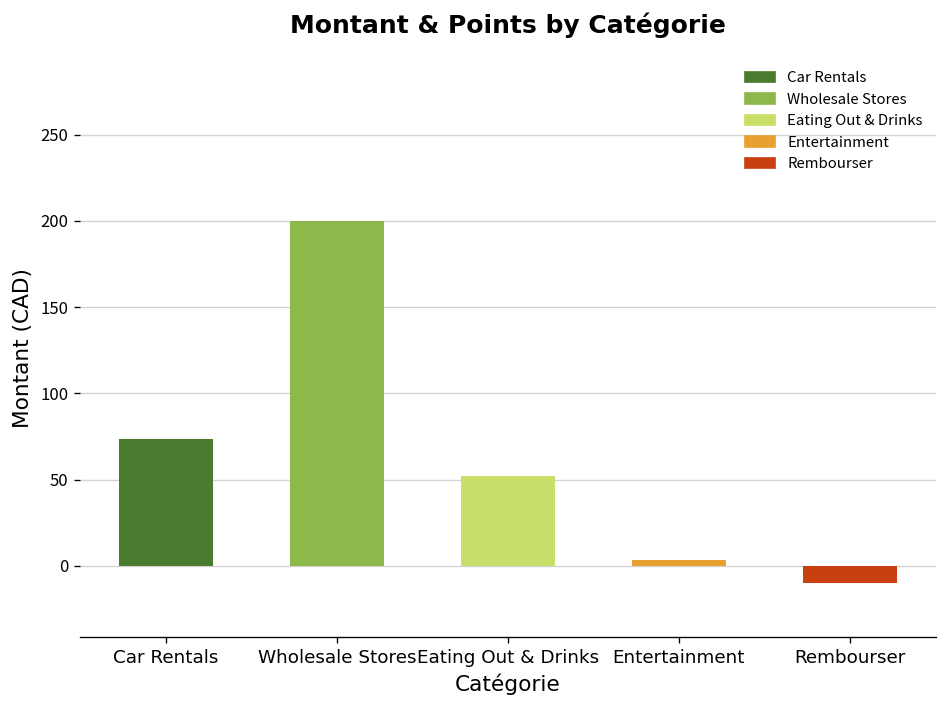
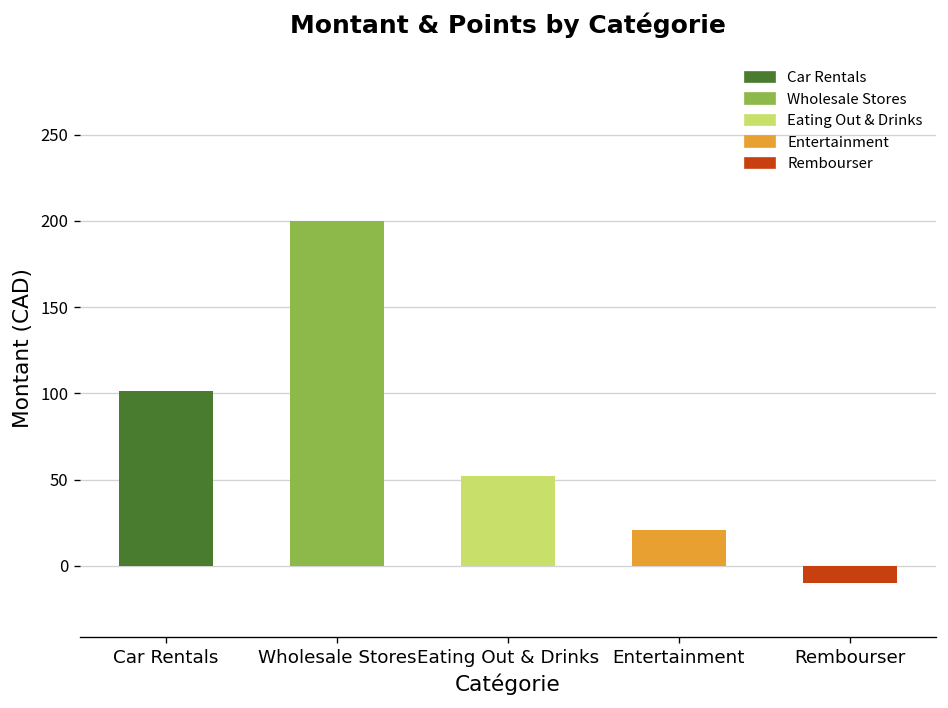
Car Rentals: 74 -> 101
Entertainment: 3 -> 21
